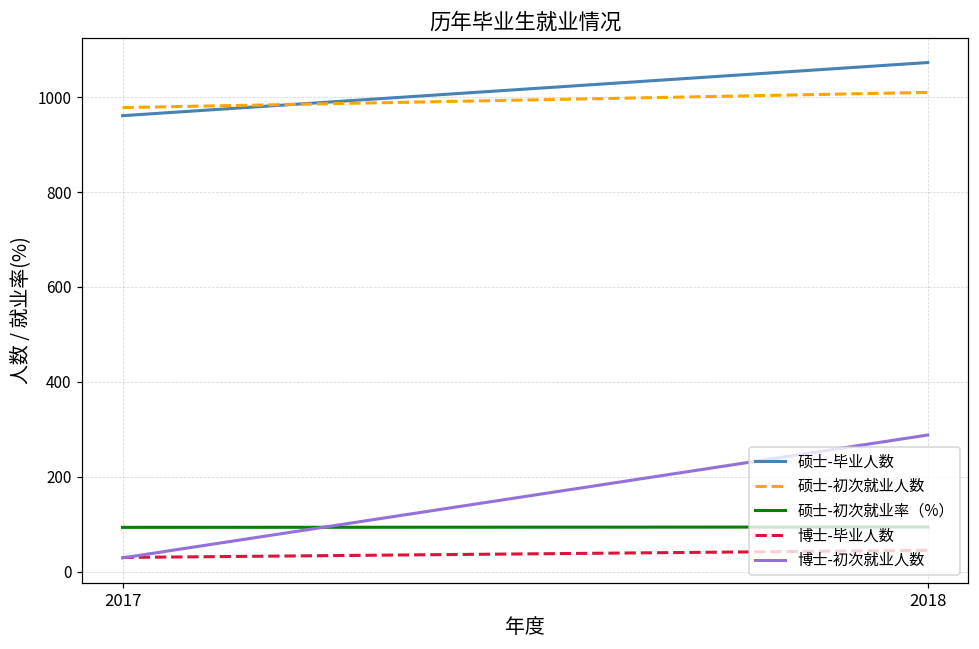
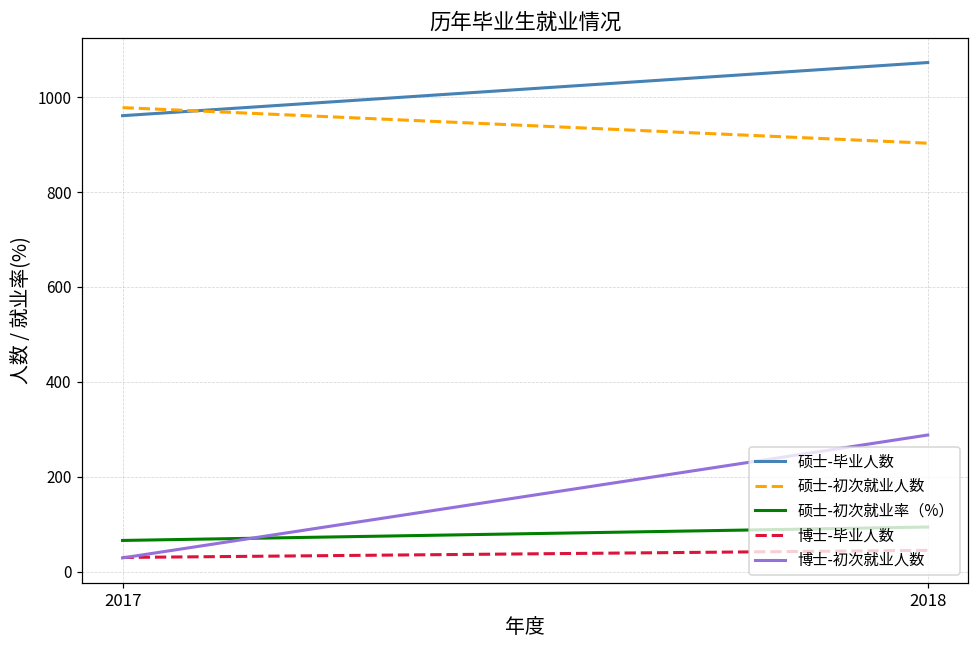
硕士-初次就业率（%）, 2017: 90 -> 70
硕士-初次就业人数, 2018: 1010 -> 900
